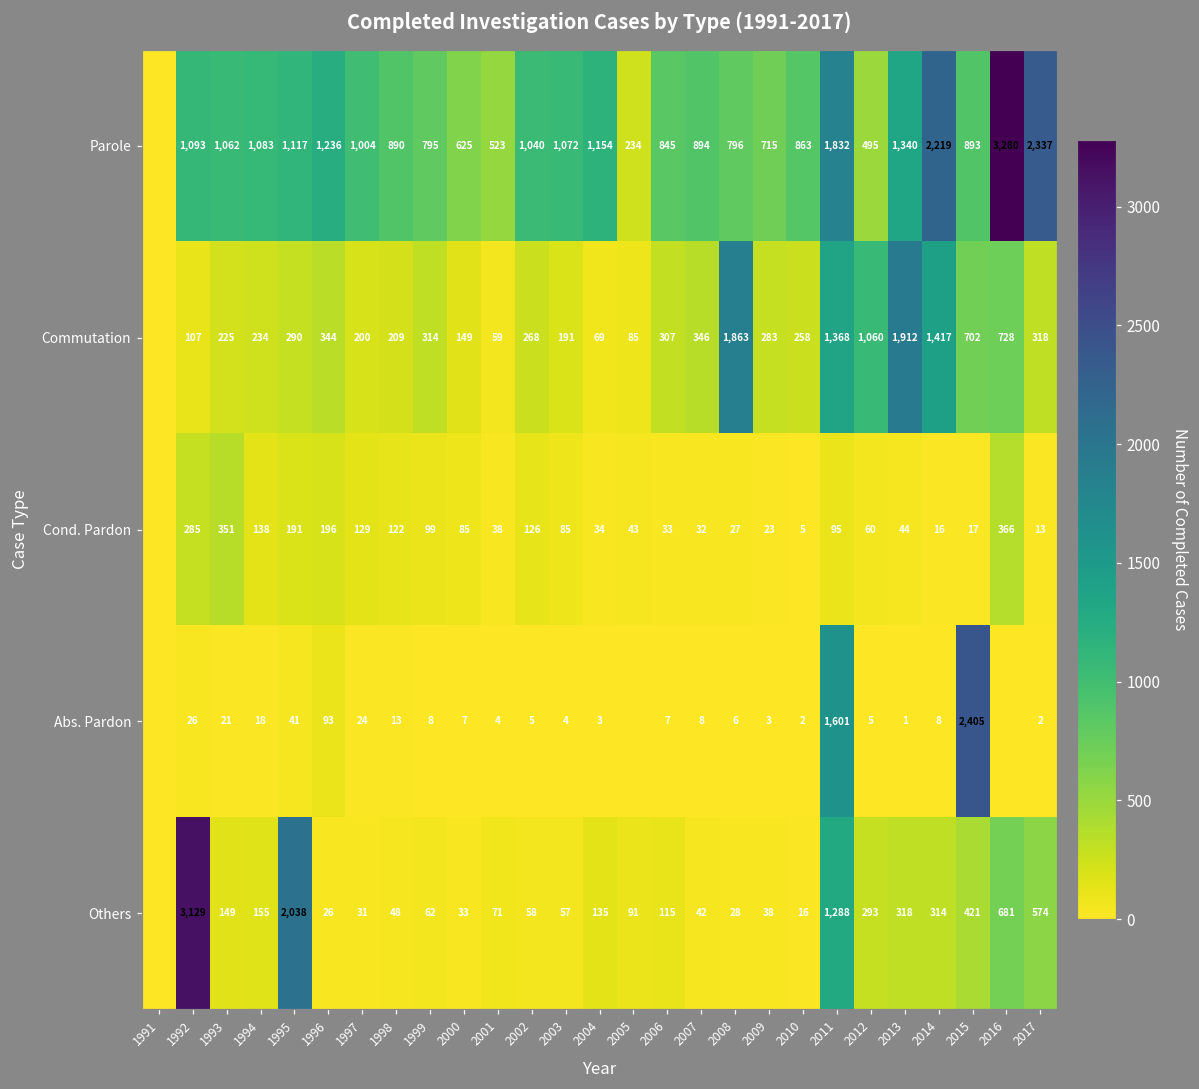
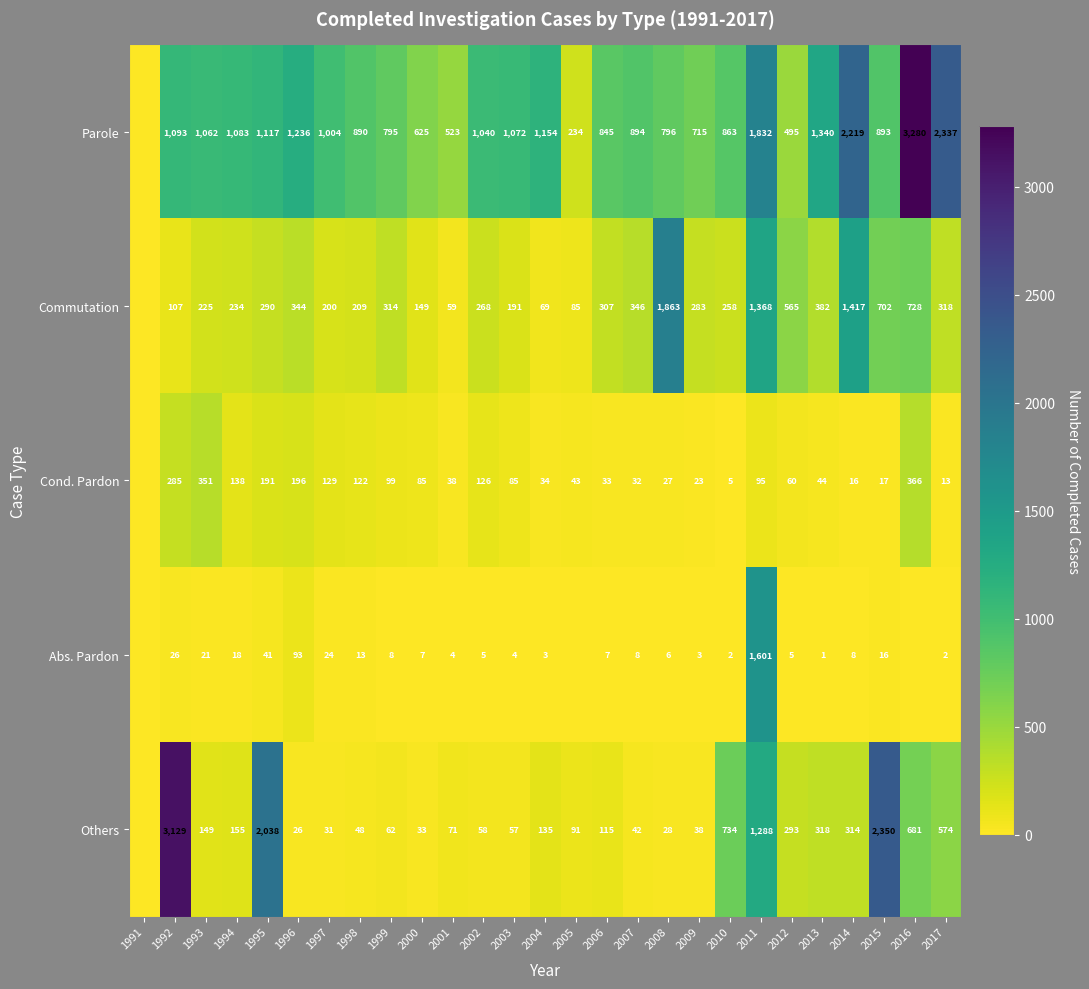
Commutation, 2012: 1,060 -> 565
Commutation, 2013: 1,912 -> 382
Abs. Pardon, 2015: 2,405 -> 16
Others, 2010: 16 -> 734
Others, 2015: 421 -> 2,350
